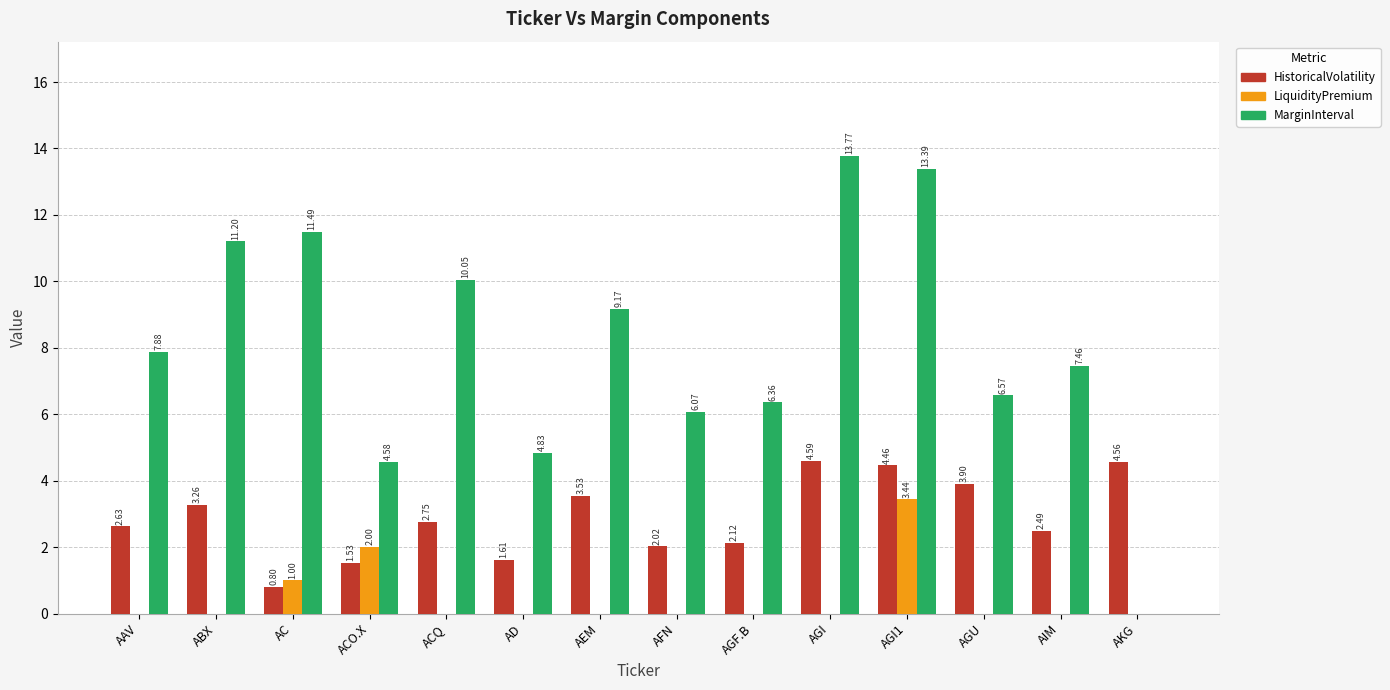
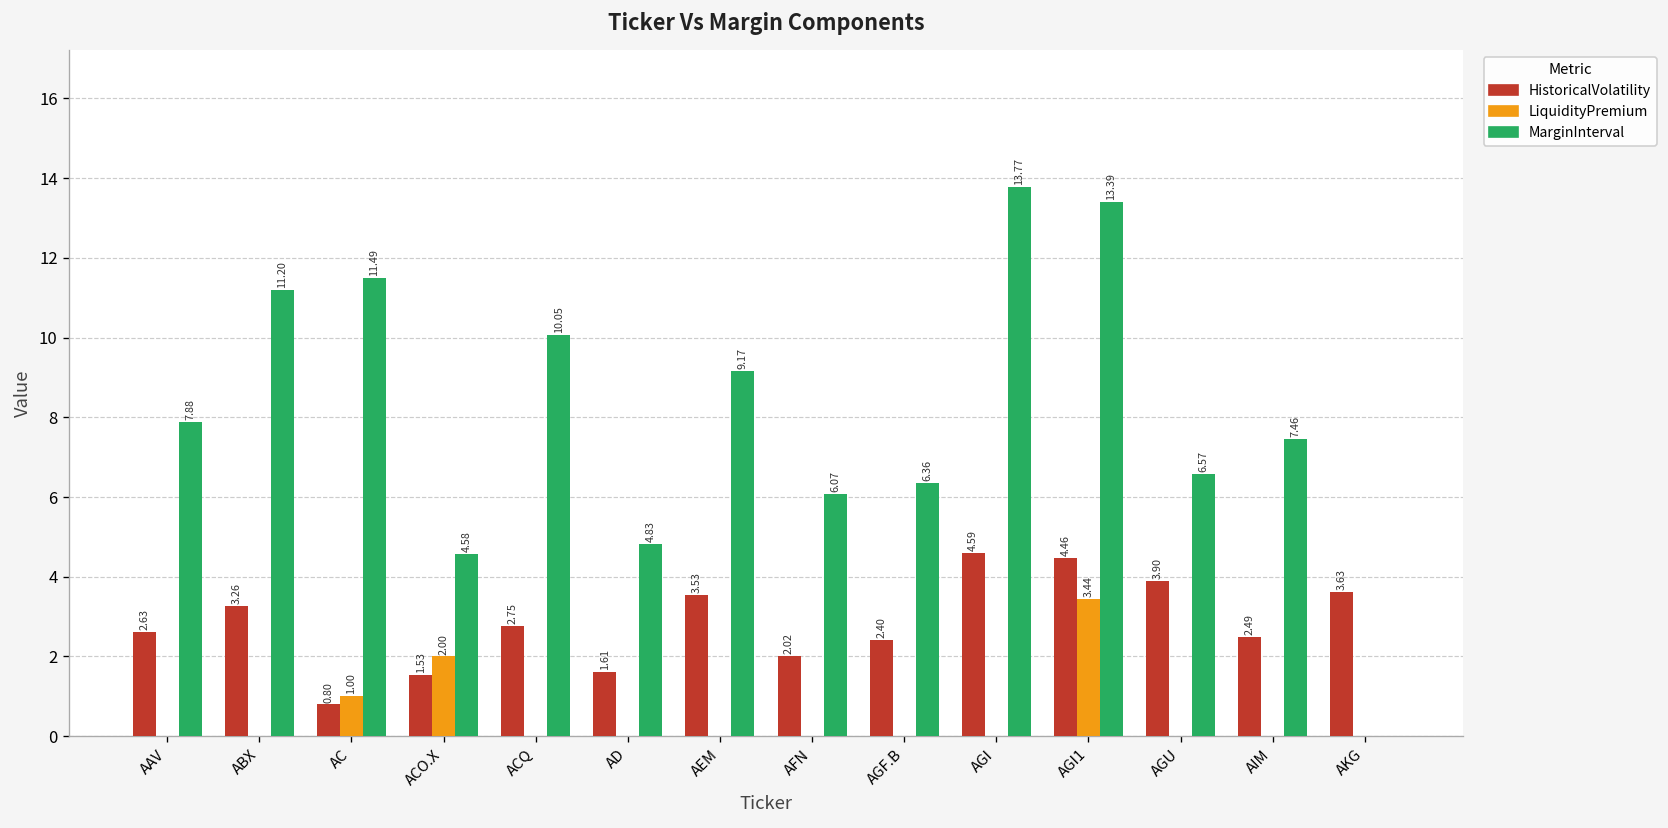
HistoricalVolatility, AGF.B: 2.12 -> 2.40
HistoricalVolatility, AKG: 4.56 -> 3.63
